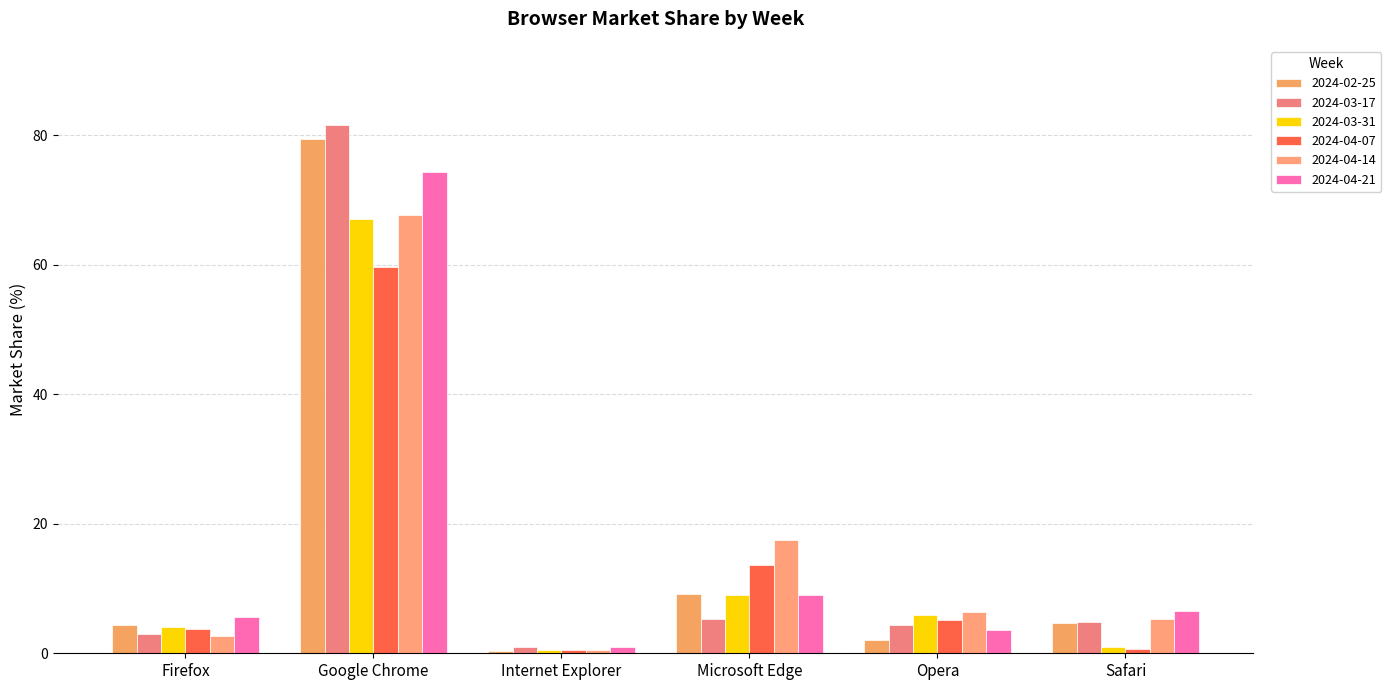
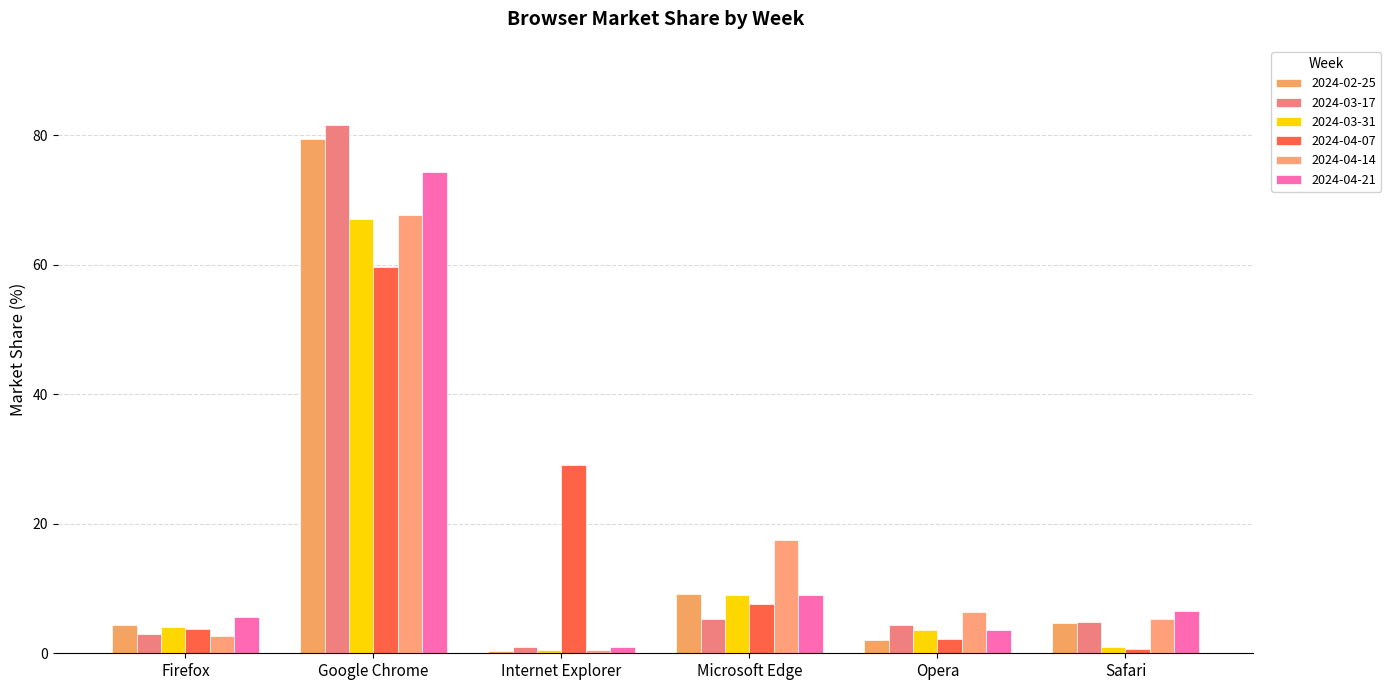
2024-04-07, Internet Explorer: 0 -> 29
2024-04-07, Microsoft Edge: 14 -> 8
2024-03-31, Opera: 6 -> 4
2024-04-07, Opera: 5 -> 2
